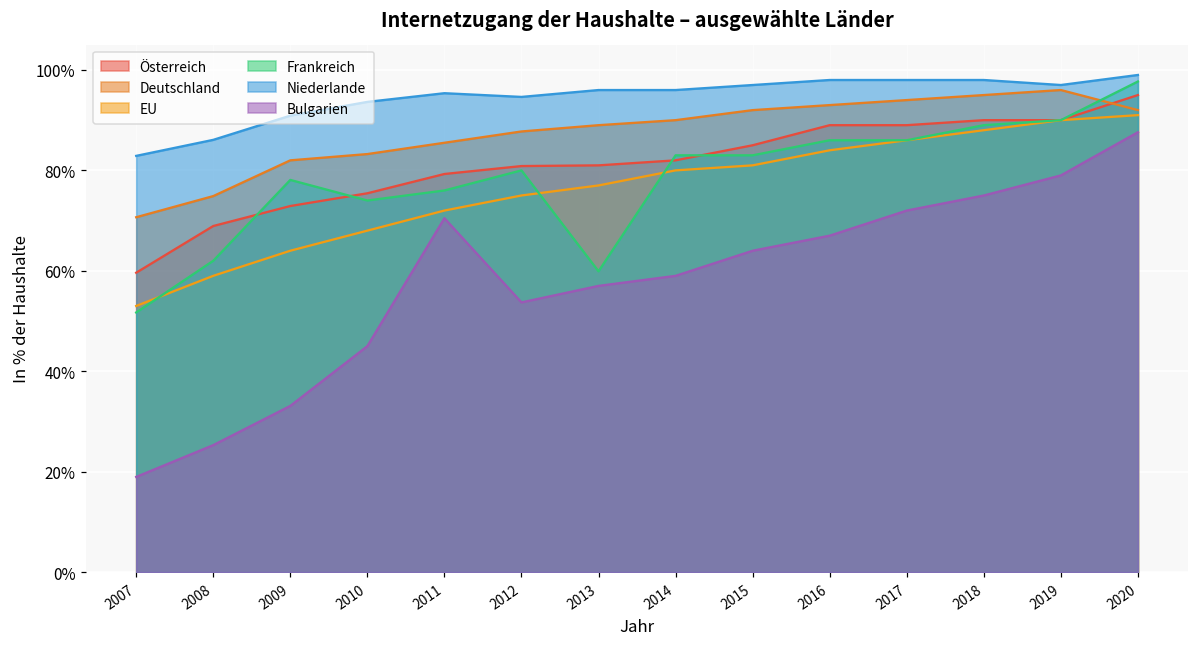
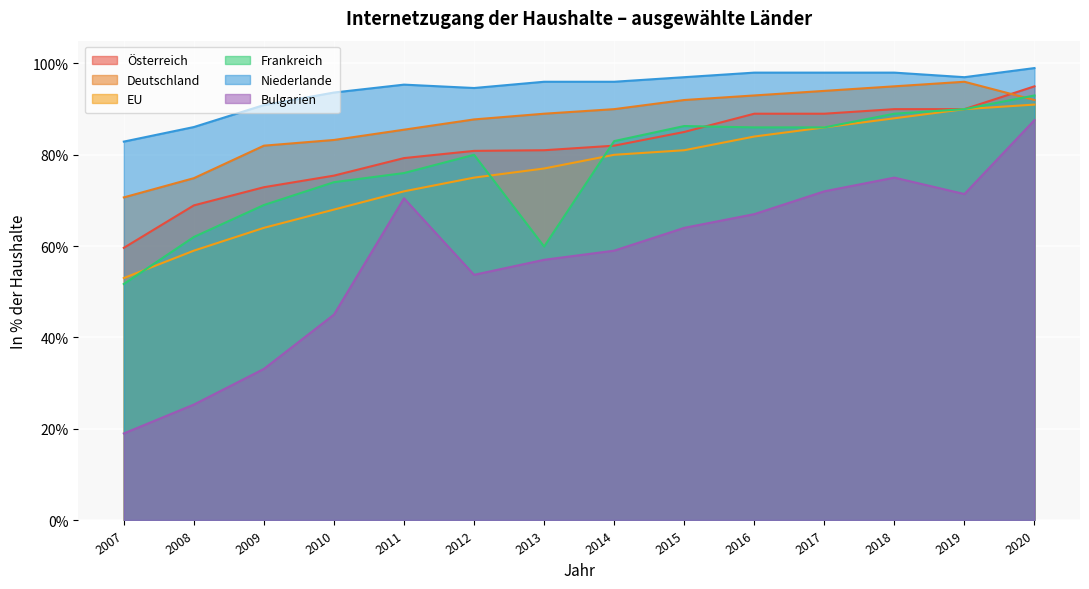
Frankreich, 2009: 78% -> 69%
Frankreich, 2015: 83% -> 86%
Bulgarien, 2019: 79% -> 71%
Frankreich, 2020: 98% -> 93%
